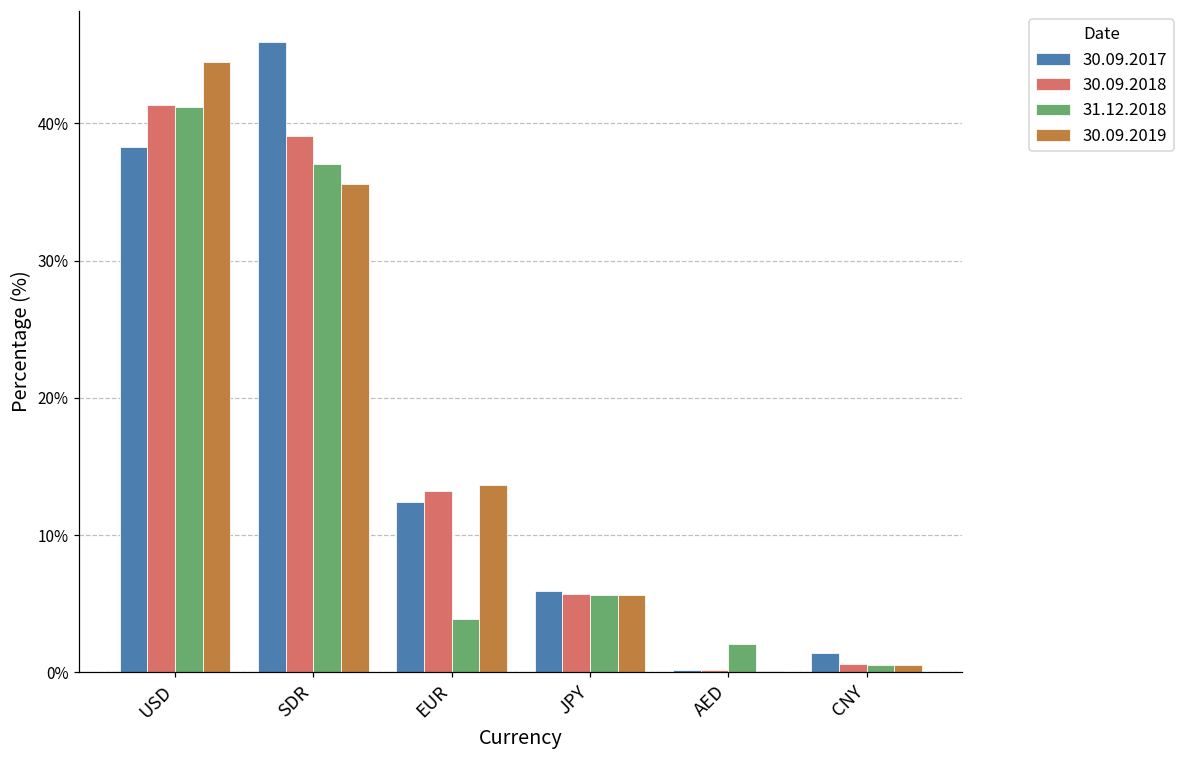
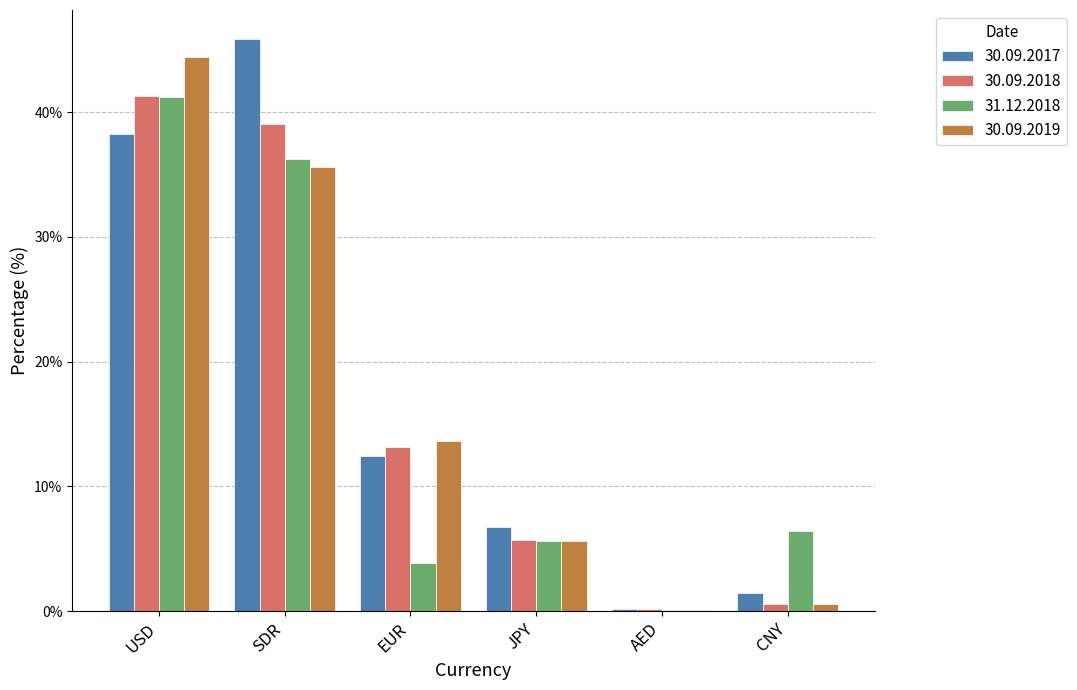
31.12.2018, SDR: 37.0% -> 36.2%
30.09.2017, JPY: 5.9% -> 6.7%
31.12.2018, AED: 2.1% -> 0.1%
31.12.2018, CNY: 0.5% -> 6.4%
